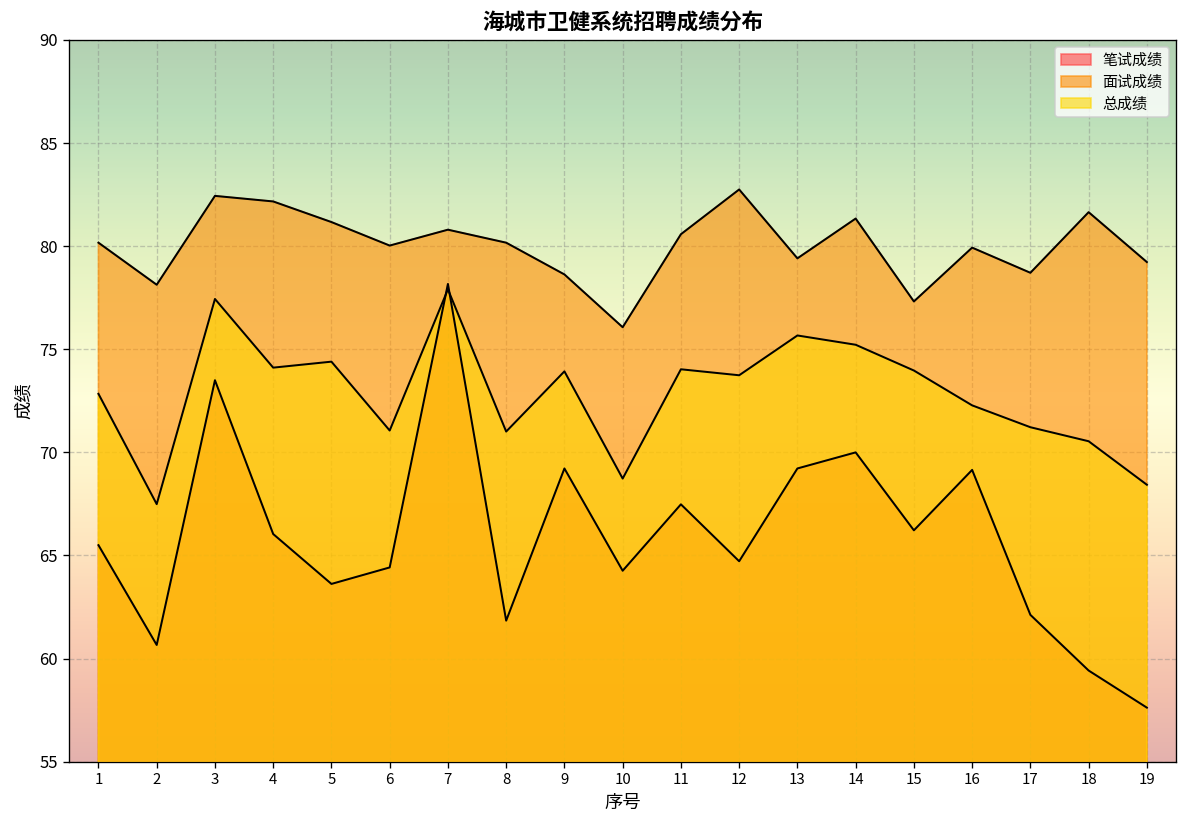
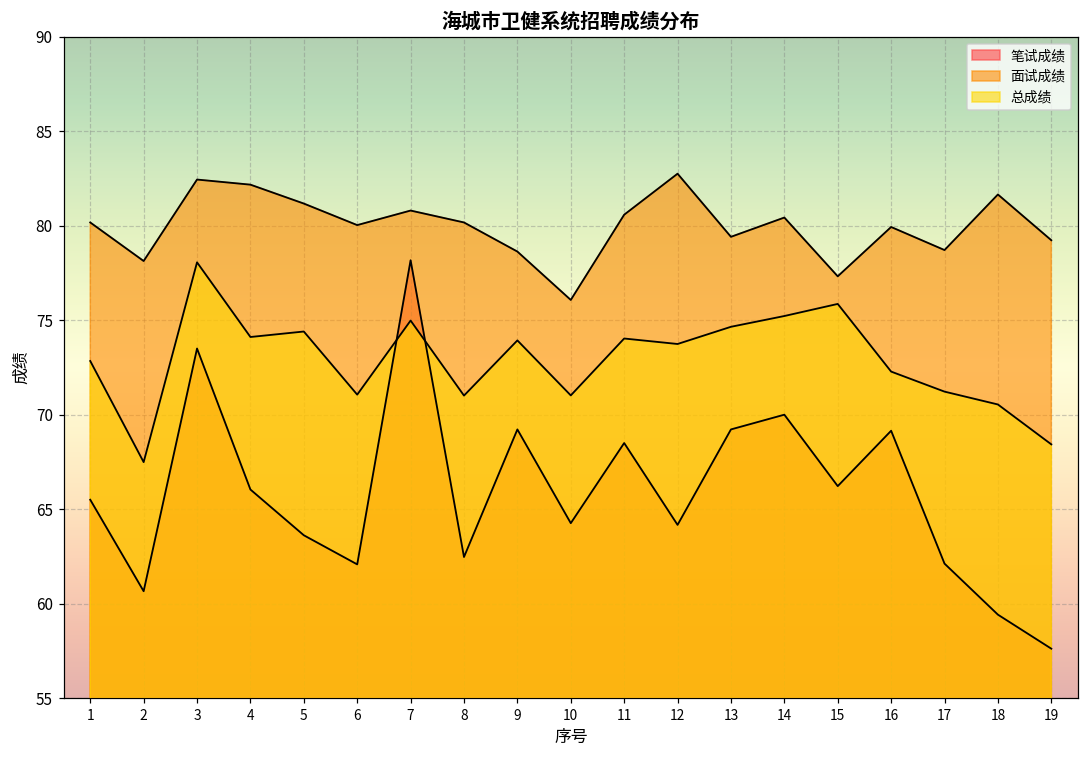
总成绩, 3: 77.4 -> 78.1
笔试成绩, 6: 64.4 -> 62.1
总成绩, 7: 77.9 -> 75.0
笔试成绩, 8: 61.8 -> 62.5
总成绩, 10: 68.7 -> 71.0
笔试成绩, 11: 67.5 -> 68.5
笔试成绩, 12: 64.7 -> 64.2
总成绩, 13: 75.7 -> 74.7
面试成绩, 14: 81.3 -> 80.4
总成绩, 15: 74.0 -> 75.9
